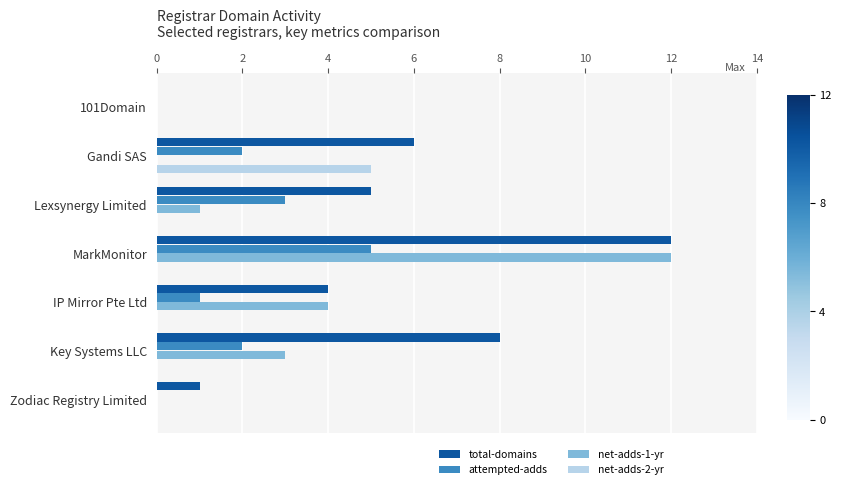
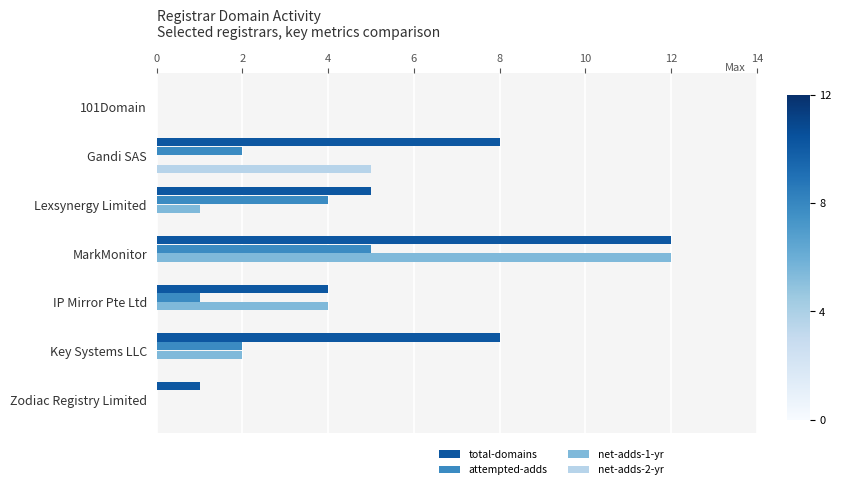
total-domains, Gandi SAS: 6 -> 8
attempted-adds, Lexsynergy Limited: 3 -> 4
net-adds-1-yr, Key Systems LLC: 3 -> 2
